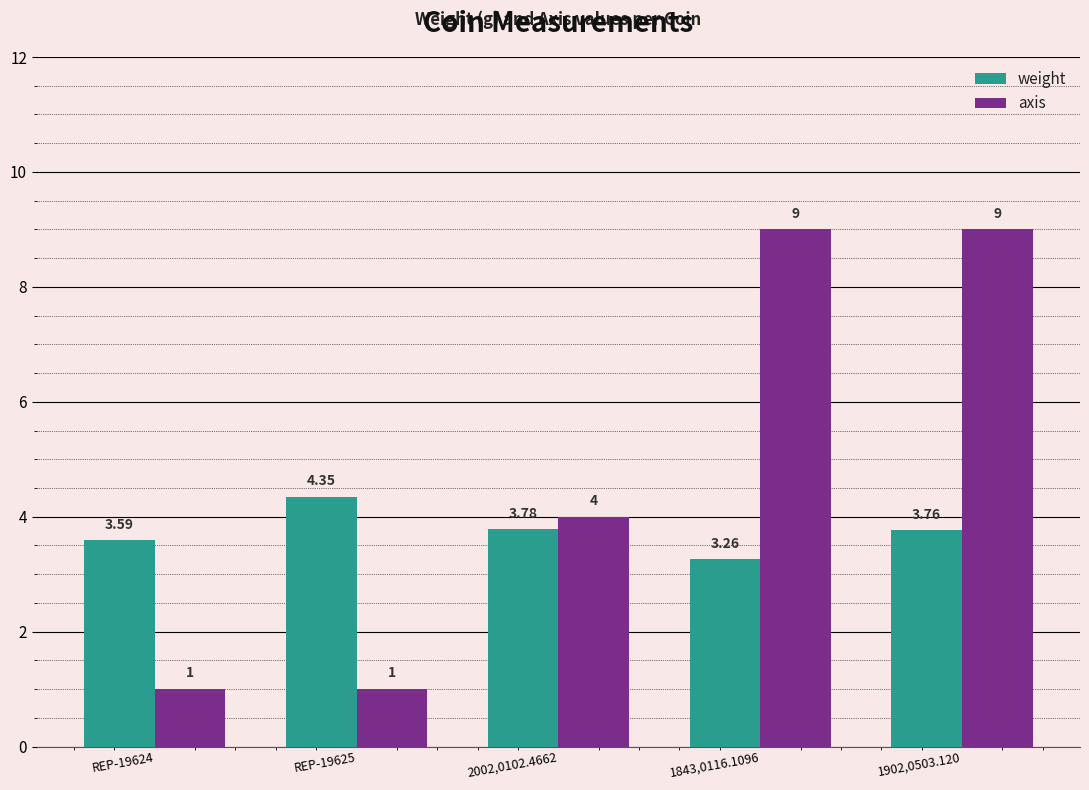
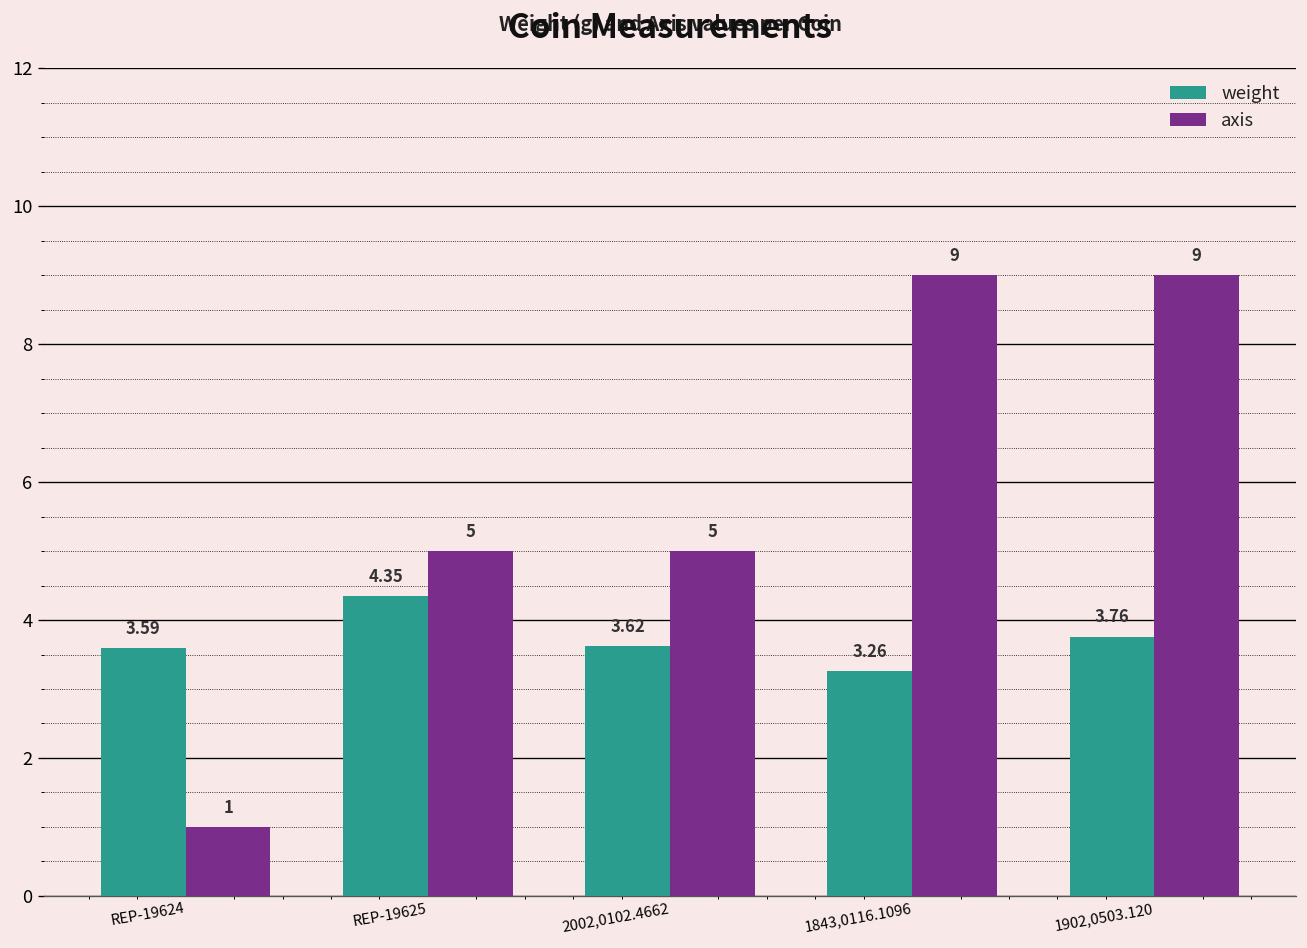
axis, REP-19625: 1 -> 5
weight, 2002,0102.4662: 3.78 -> 3.62
axis, 2002,0102.4662: 4 -> 5
